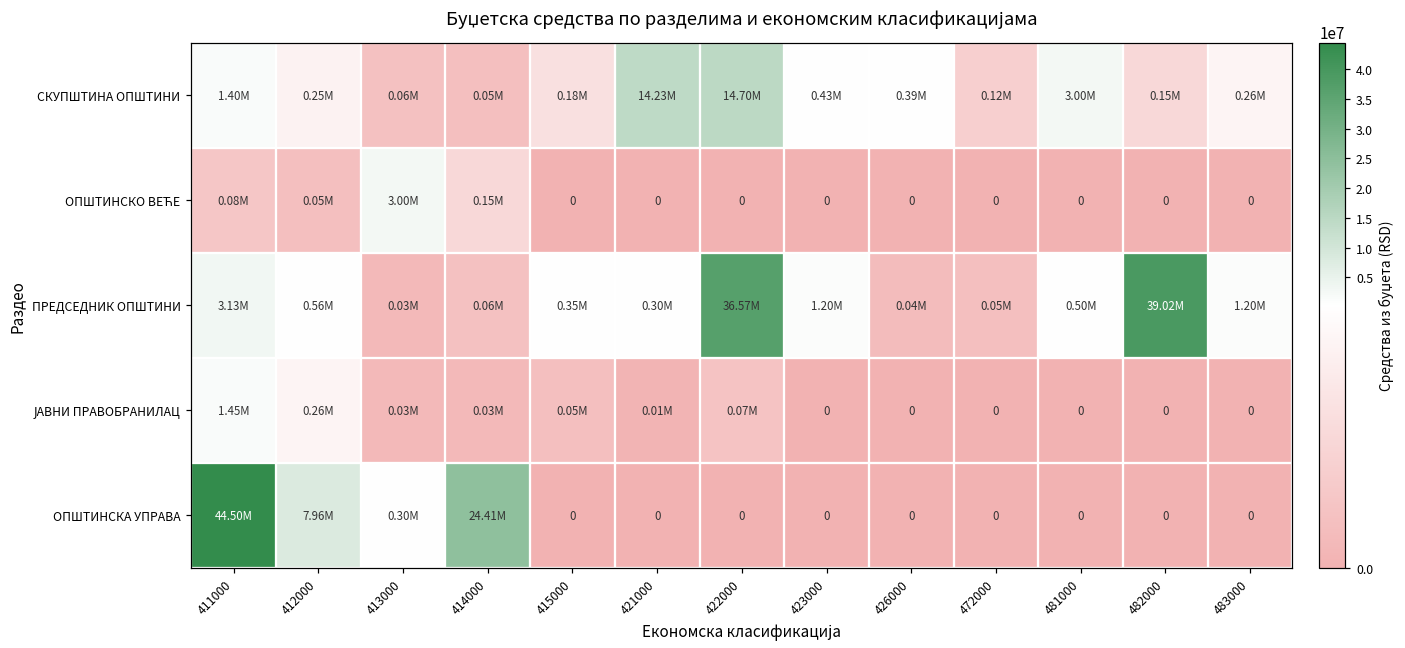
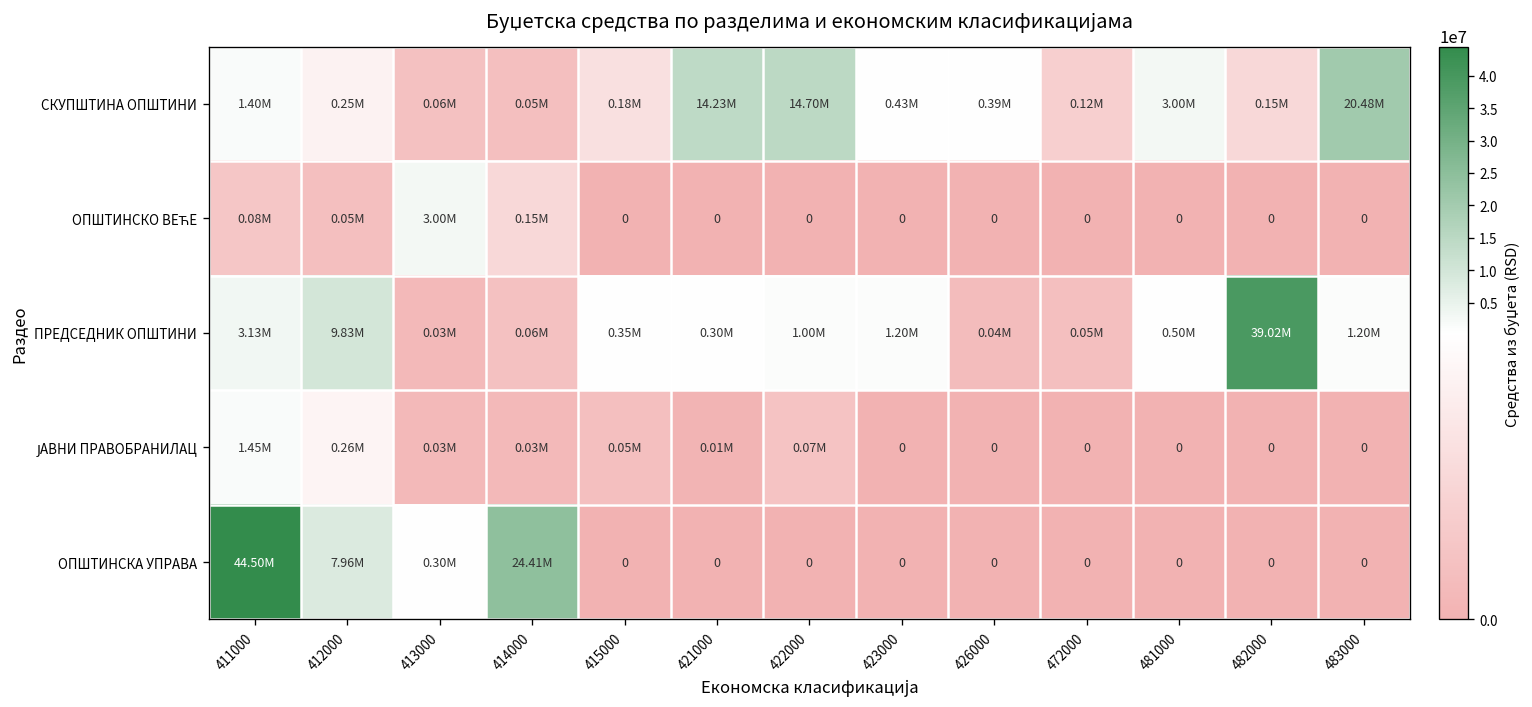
СКУПШТИНА ОПШТИНИ, 483000: 0.26M -> 20.48M
ПРЕДСЕДНИК ОПШТИНИ, 412000: 0.56M -> 9.83M
ПРЕДСЕДНИК ОПШТИНИ, 422000: 36.57M -> 1.00M
